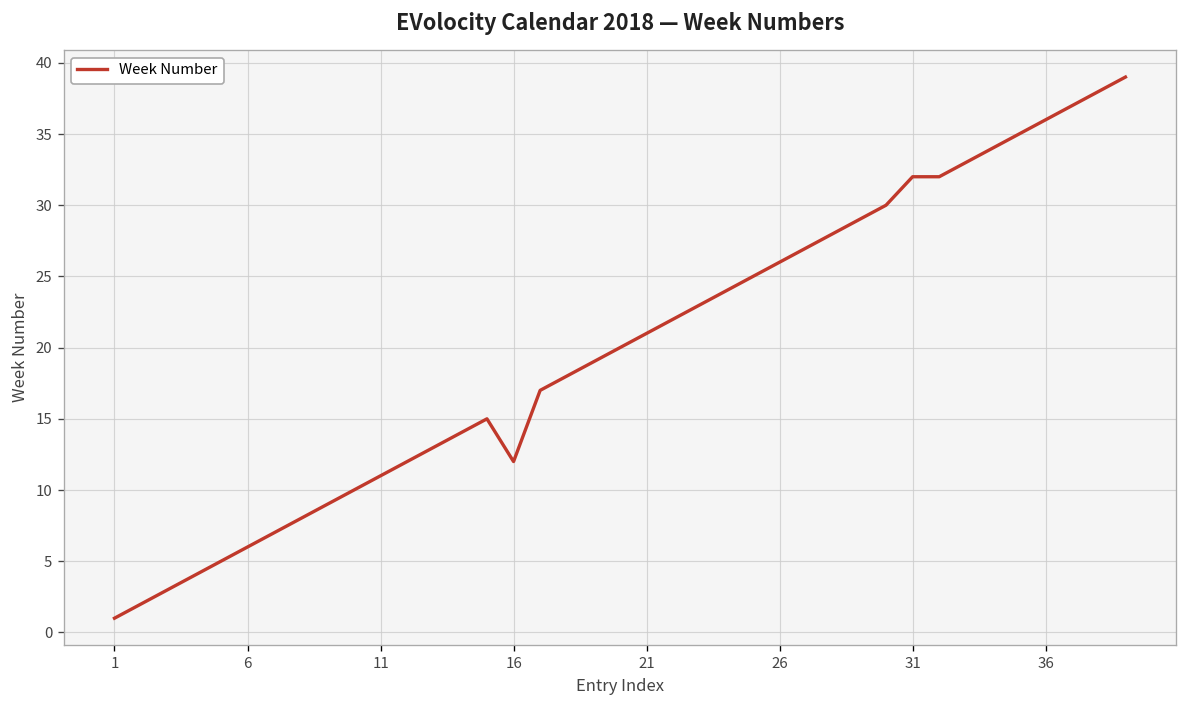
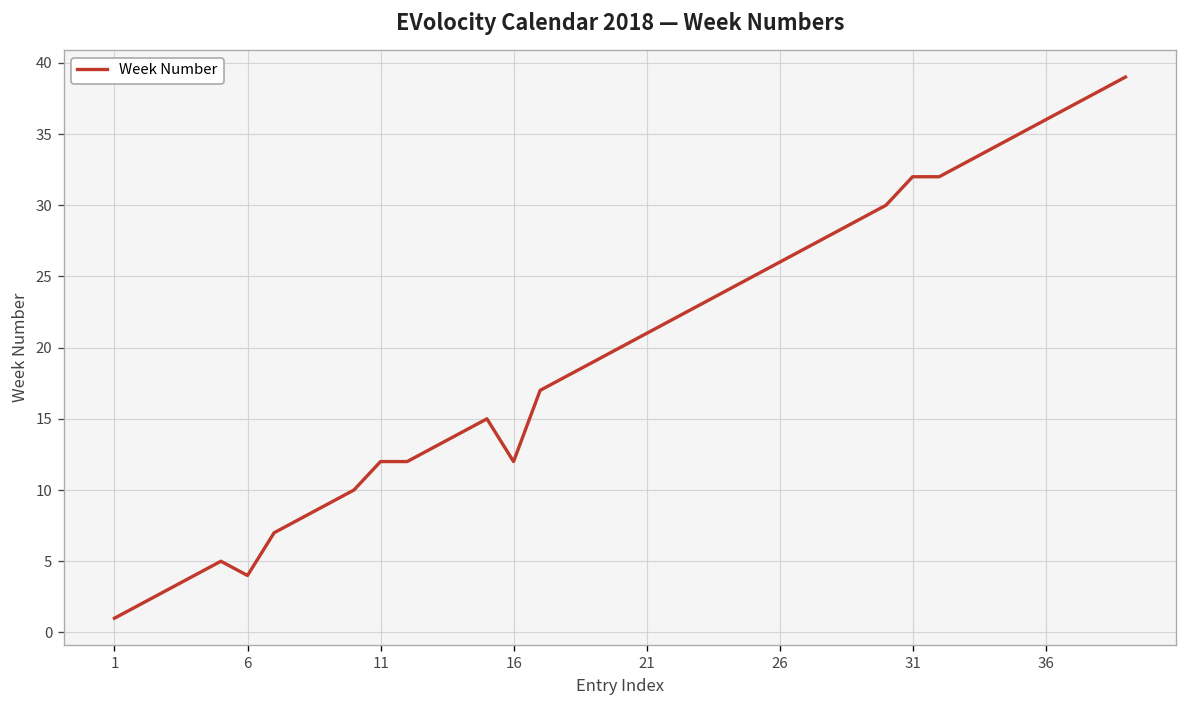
6: 6 -> 4
11: 11 -> 12
